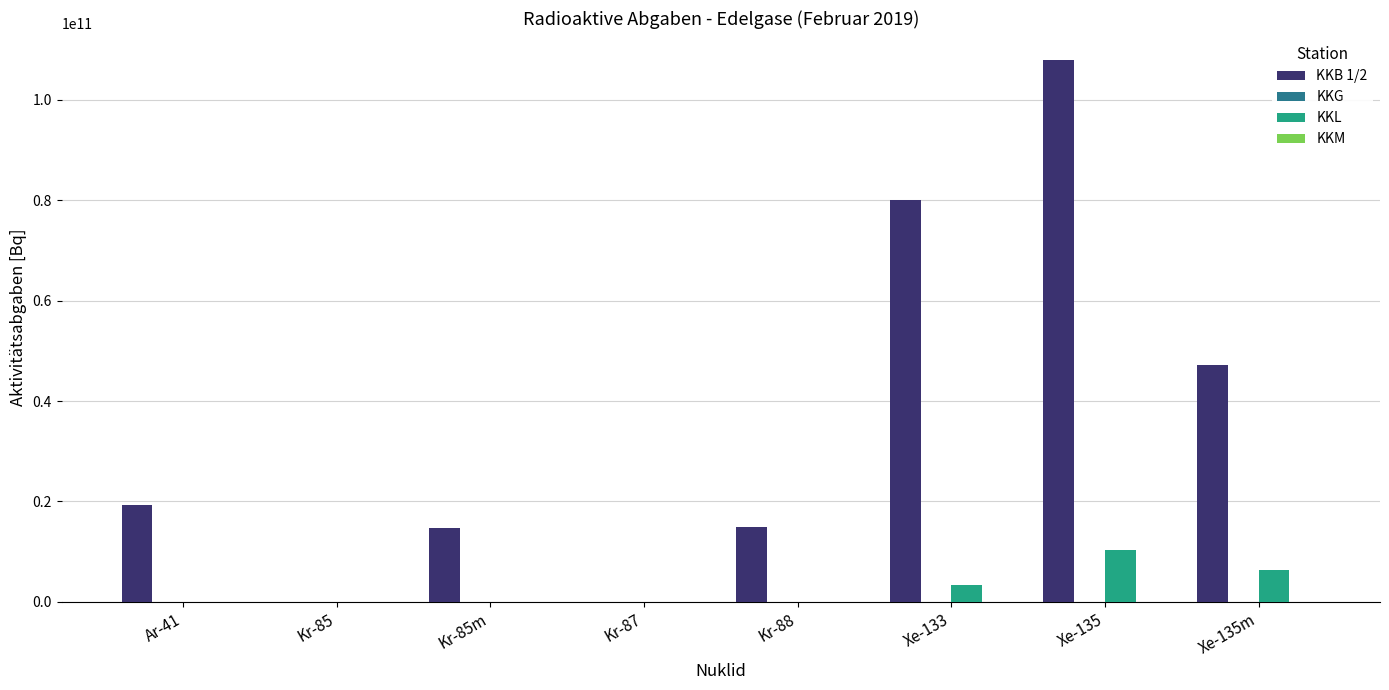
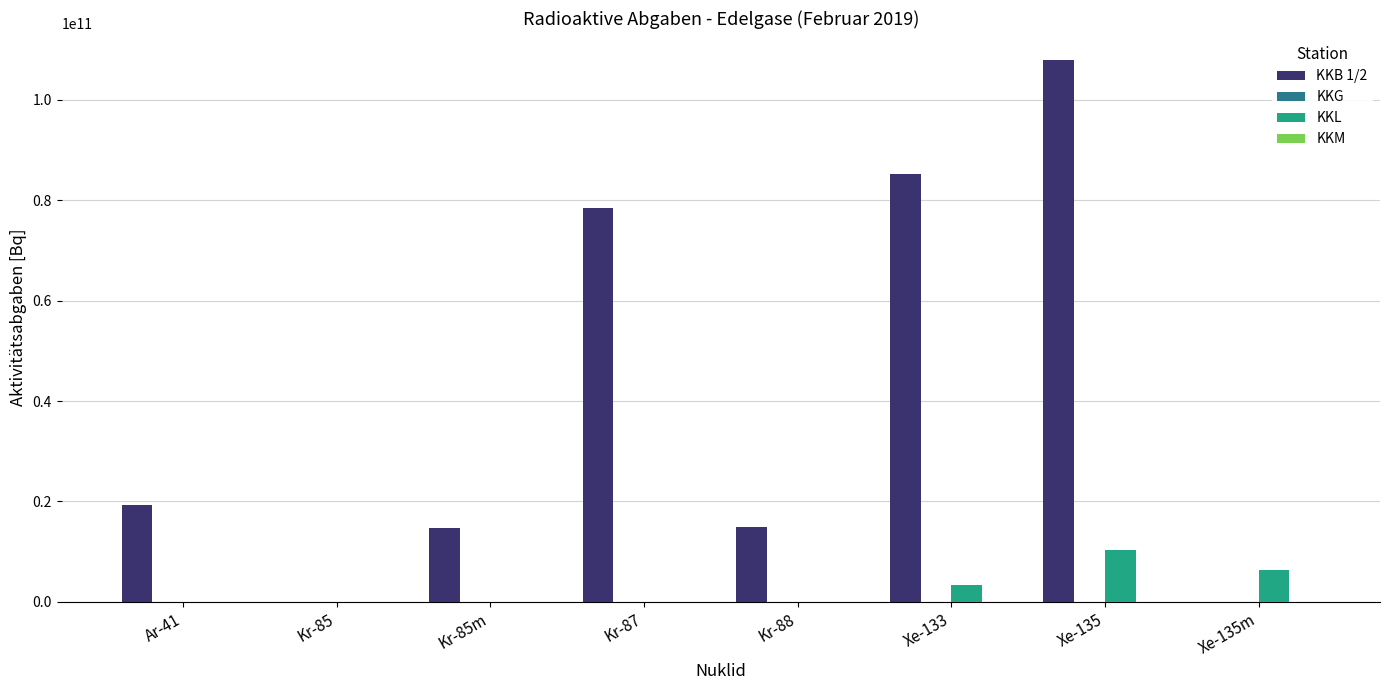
KKB 1/2, Kr-87: 0 -> 78000000000
KKB 1/2, Xe-133: 80000000000 -> 85000000000
KKB 1/2, Xe-135m: 47000000000 -> 0
